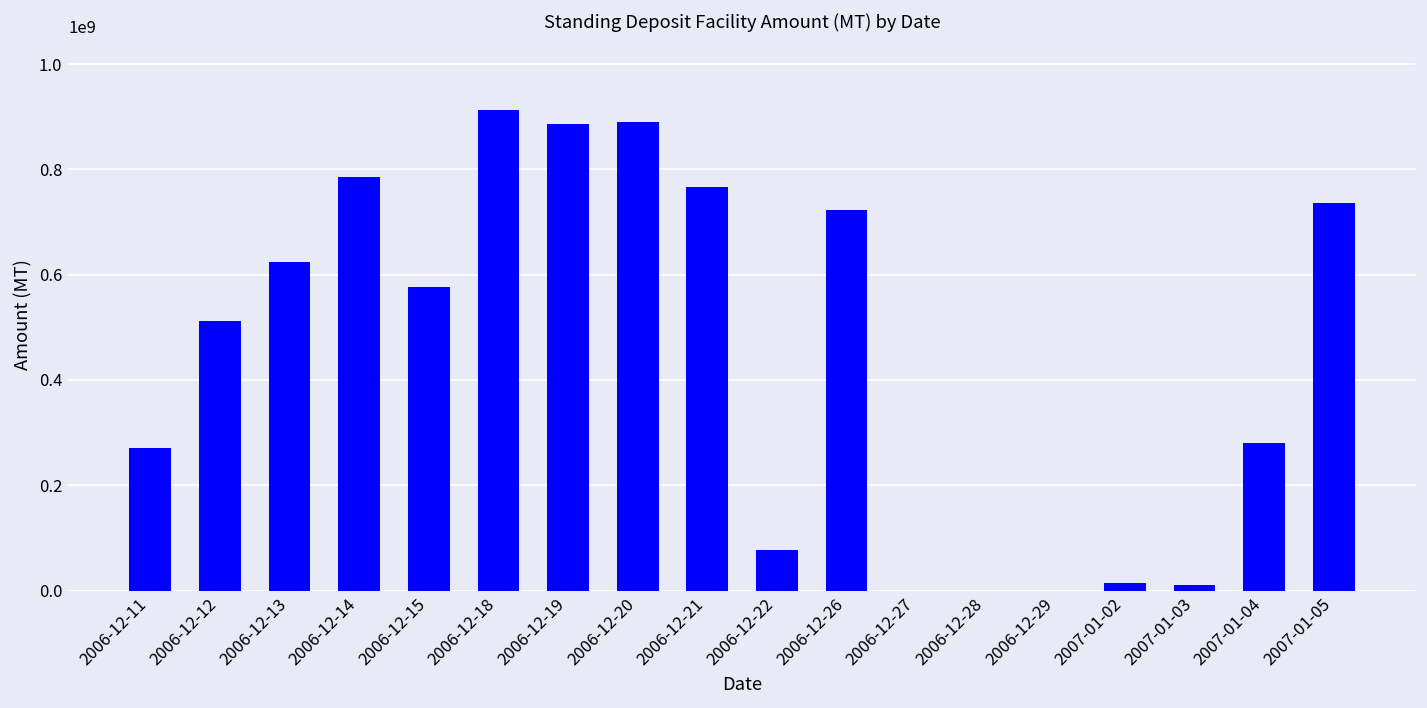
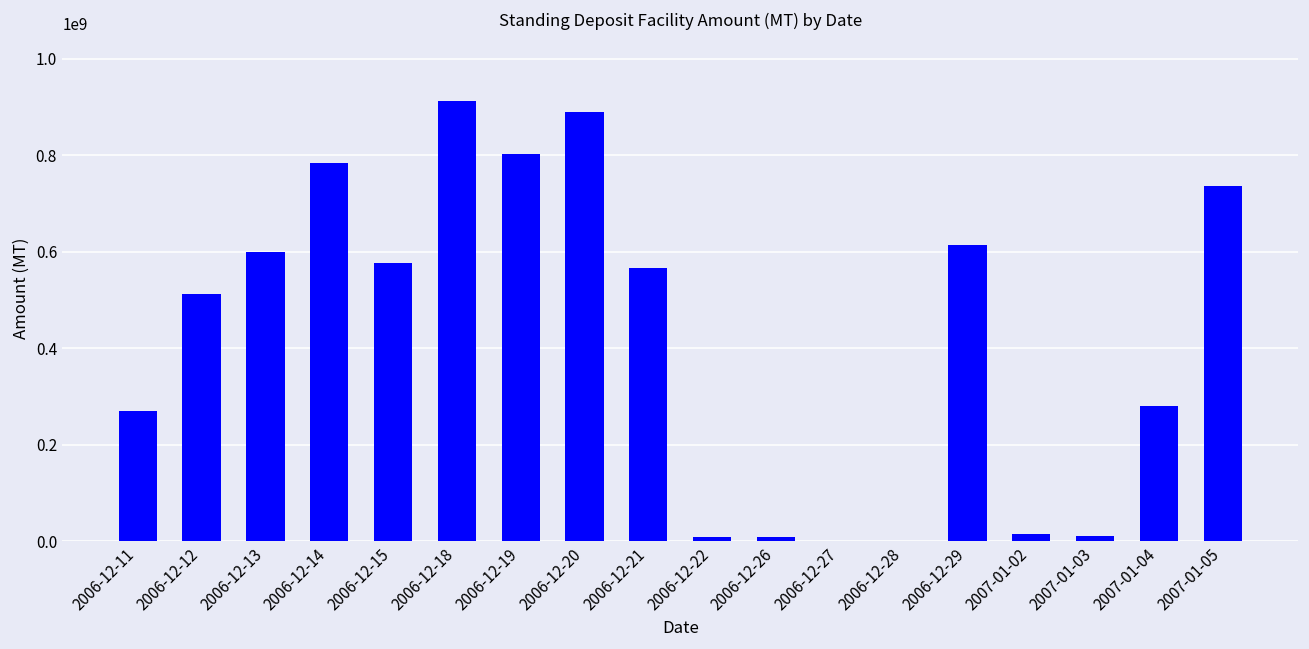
2006-12-13: 620000000 -> 600000000
2006-12-19: 890000000 -> 800000000
2006-12-21: 770000000 -> 570000000
2006-12-22: 80000000 -> 10000000
2006-12-26: 720000000 -> 10000000
2006-12-29: 0 -> 610000000
